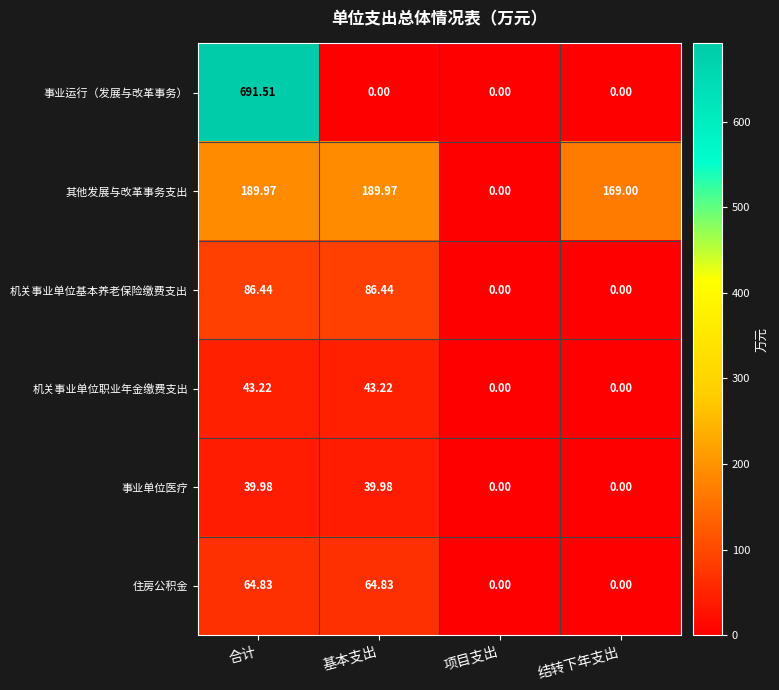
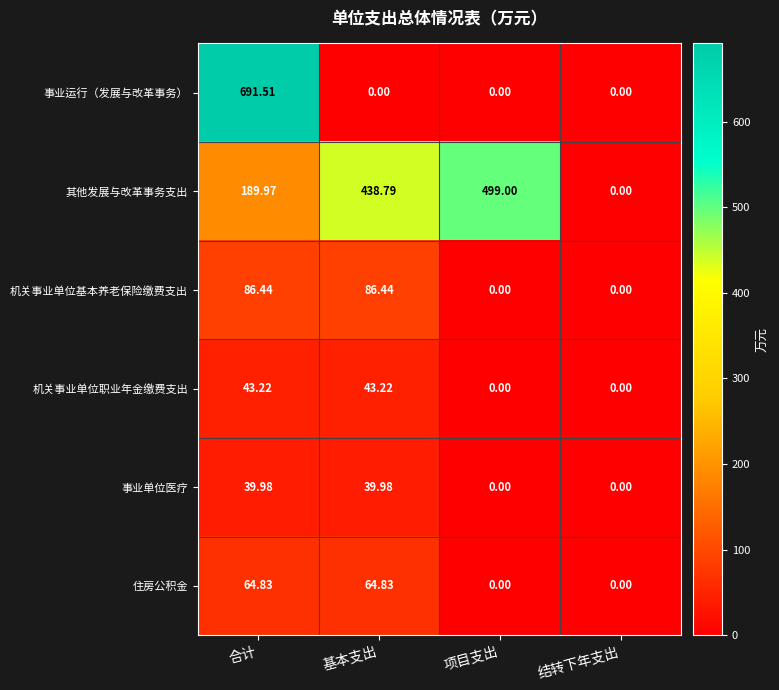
其他发展与改革事务支出, 基本支出: 189.97 -> 438.79
其他发展与改革事务支出, 项目支出: 0.00 -> 499.00
其他发展与改革事务支出, 结转下年支出: 169.00 -> 0.00
